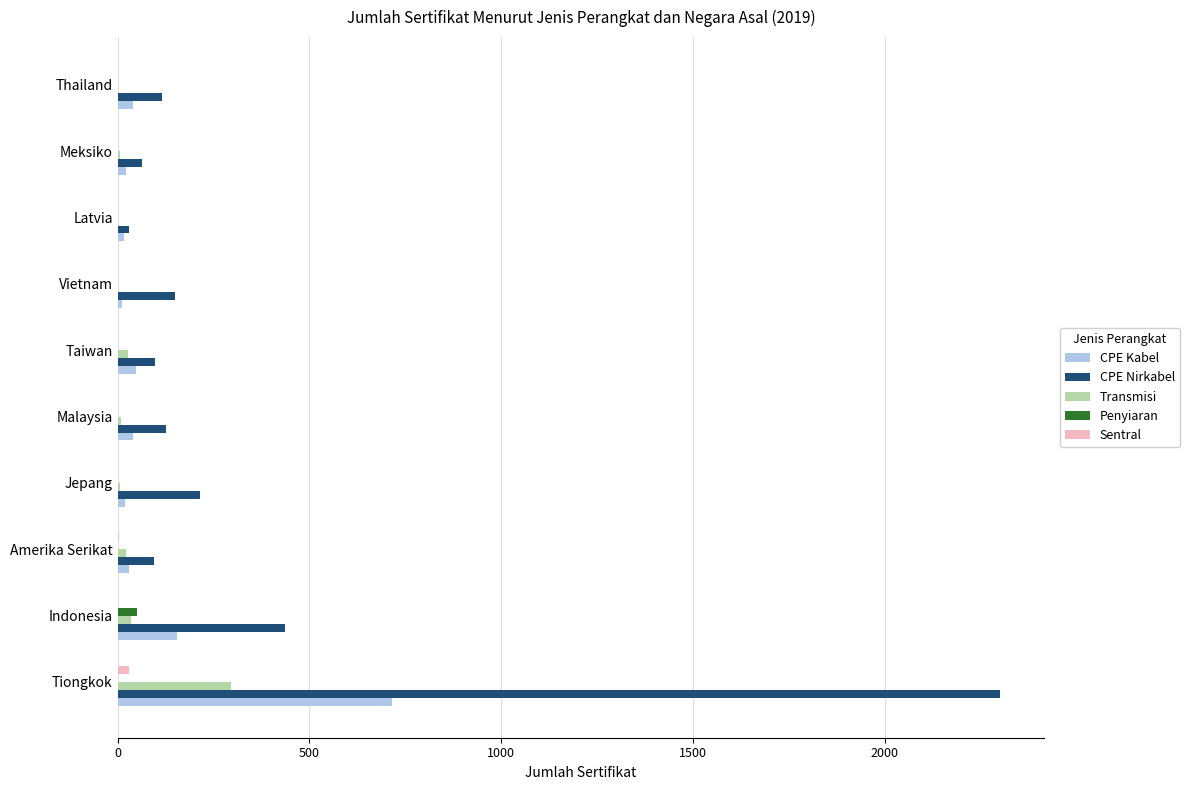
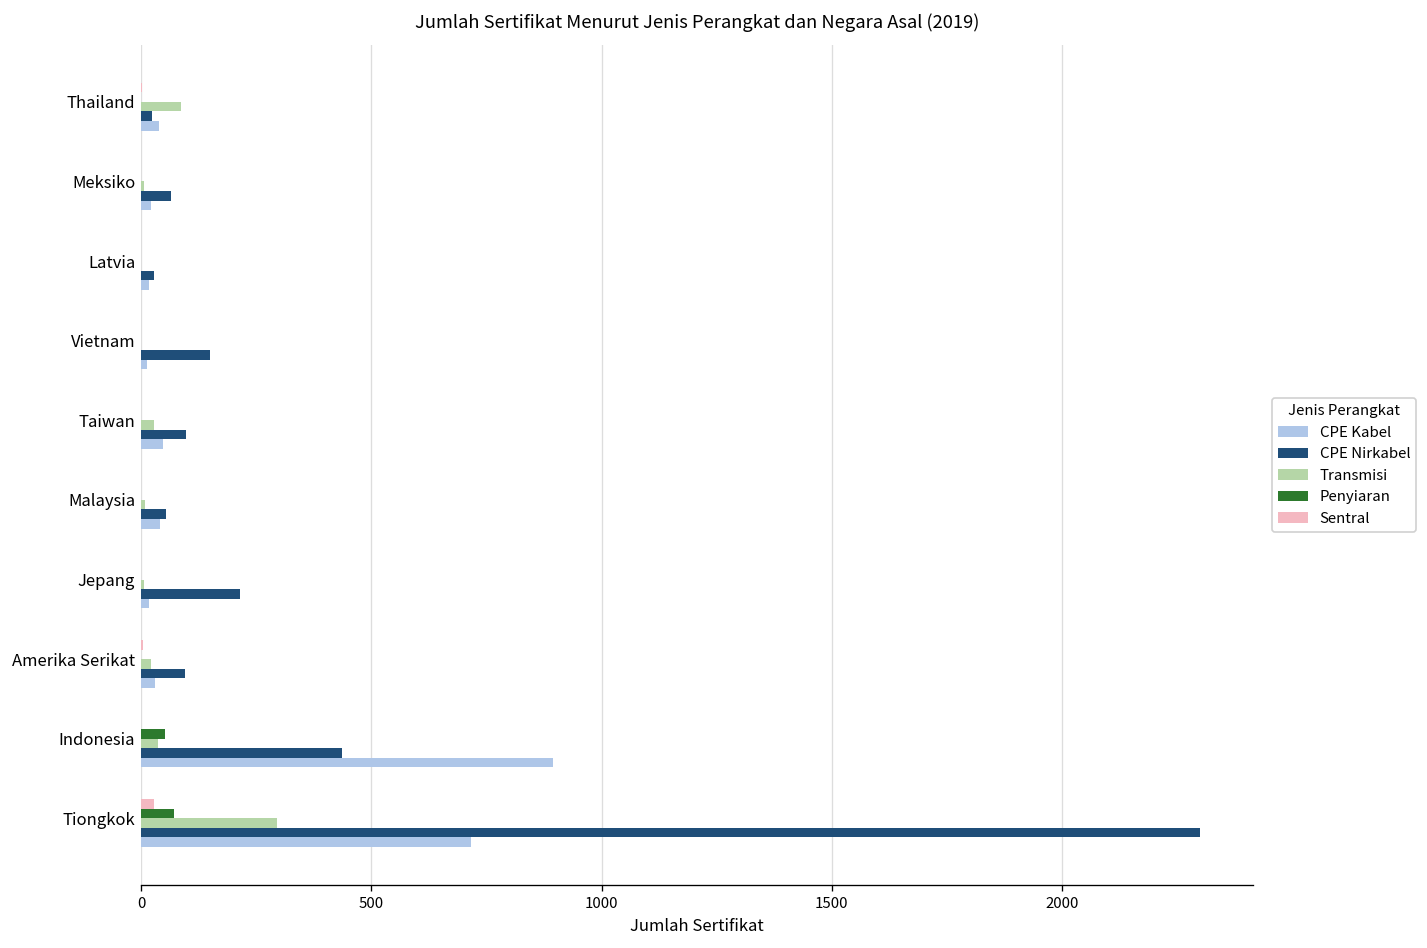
Transmisi, Thailand: 0 -> 90
CPE Nirkabel, Thailand: 120 -> 20
CPE Nirkabel, Malaysia: 130 -> 50
CPE Kabel, Indonesia: 160 -> 890
Penyiaran, Tiongkok: 0 -> 70
